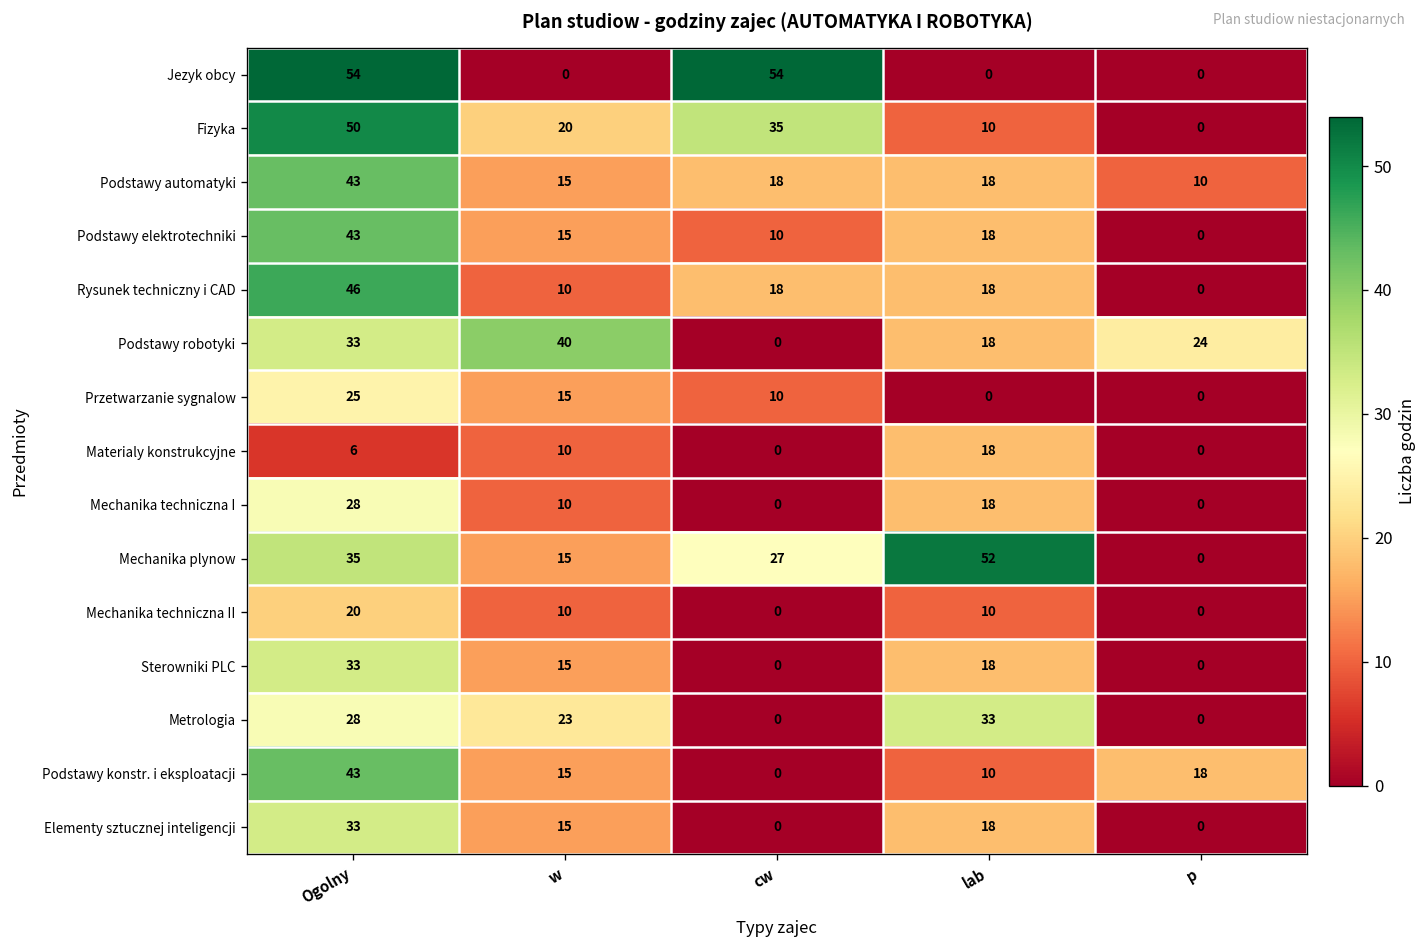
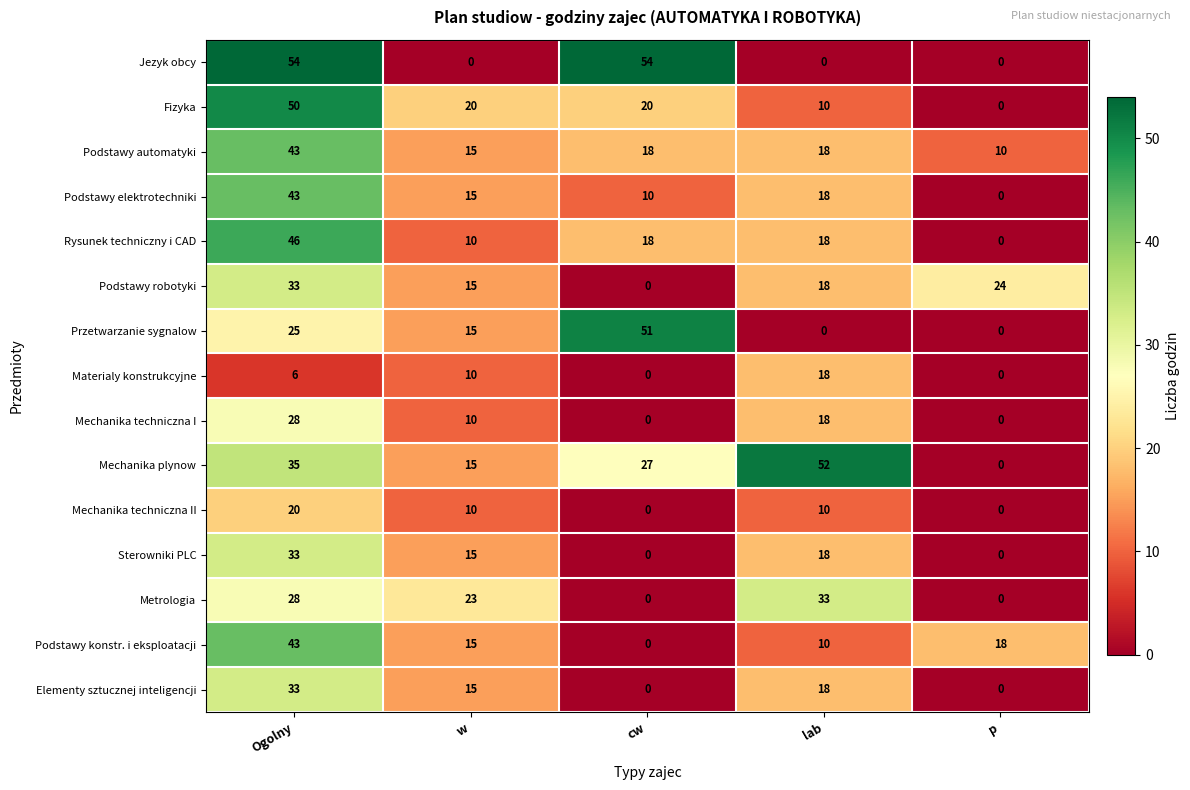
Fizyka, cw: 35 -> 20
Podstawy robotyki, w: 40 -> 15
Przetwarzanie sygnalow, cw: 10 -> 51
